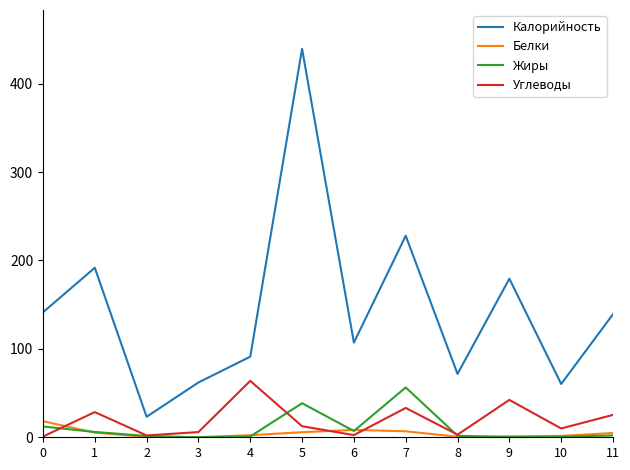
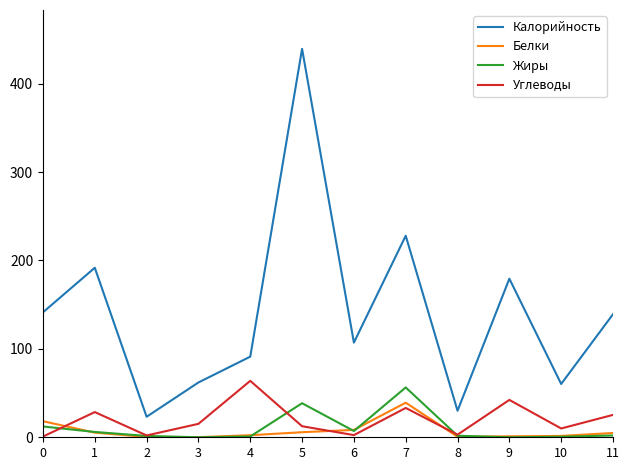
Углеводы, 3: 10 -> 20
Белки, 7: 10 -> 40
Калорийность, 8: 70 -> 30
